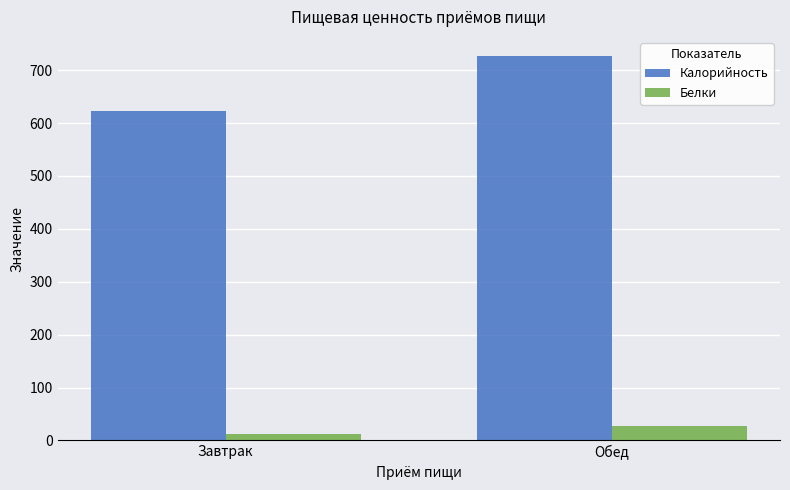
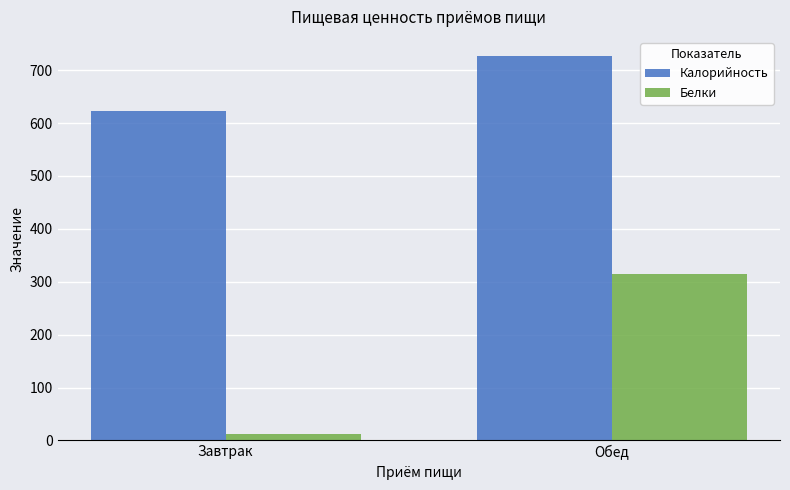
Белки, Обед: 30 -> 320
